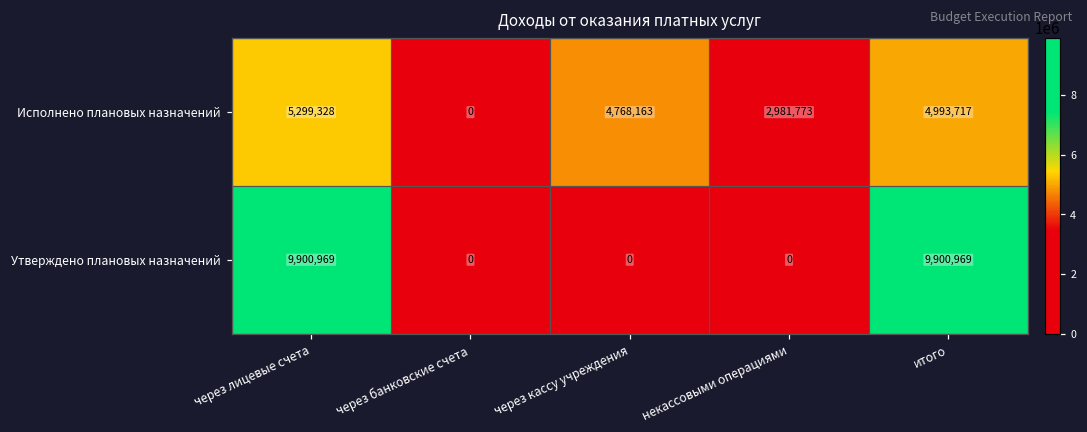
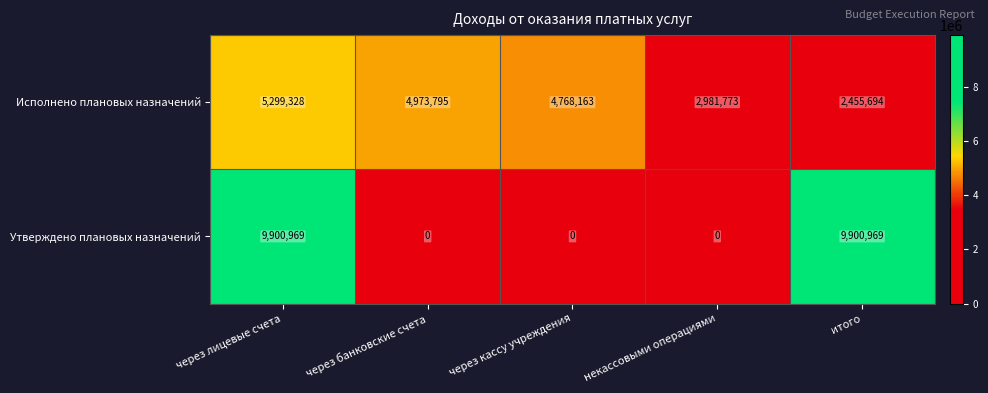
Исполнено плановых назначений, через банковские счета: 0 -> 4,973,795
Исполнено плановых назначений, итого: 4,993,717 -> 2,455,694
